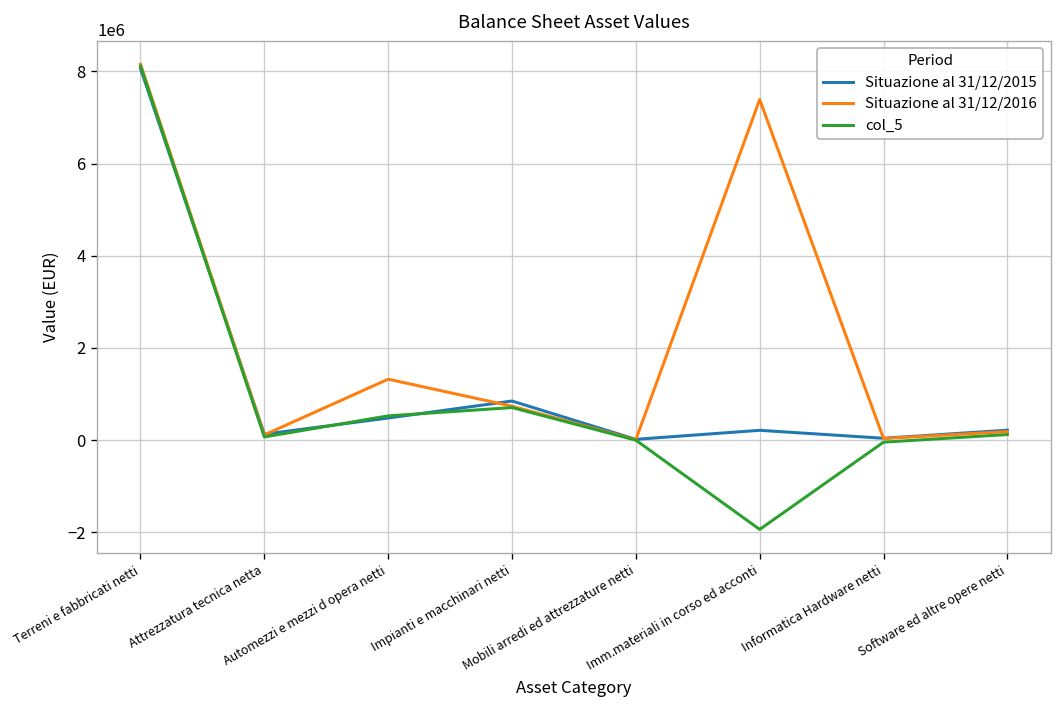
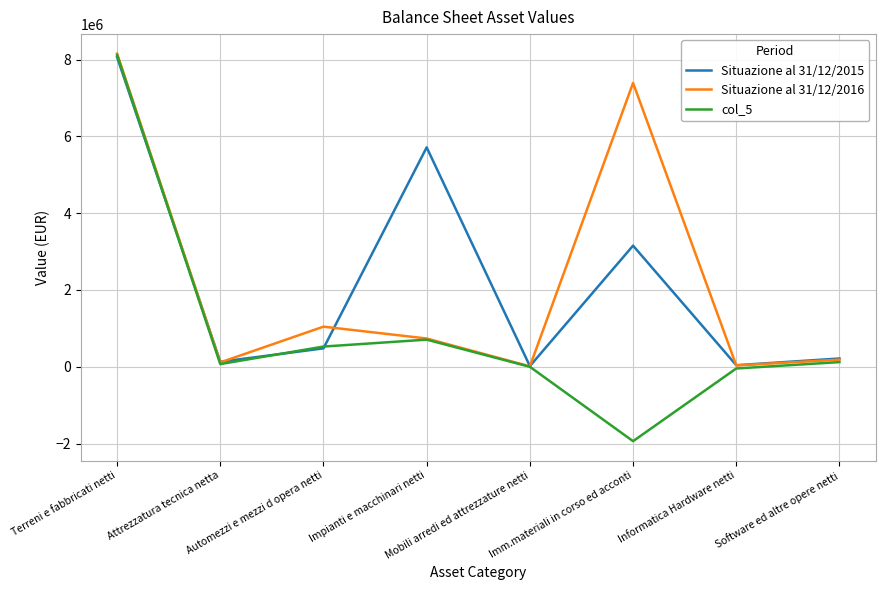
Situazione al 31/12/2016, Automezzi e mezzi d opera netti: 1300000 -> 1000000
Situazione al 31/12/2015, Impianti e macchinari netti: 800000 -> 5700000
Situazione al 31/12/2015, Imm.materiali in corso ed acconti: 200000 -> 3200000
